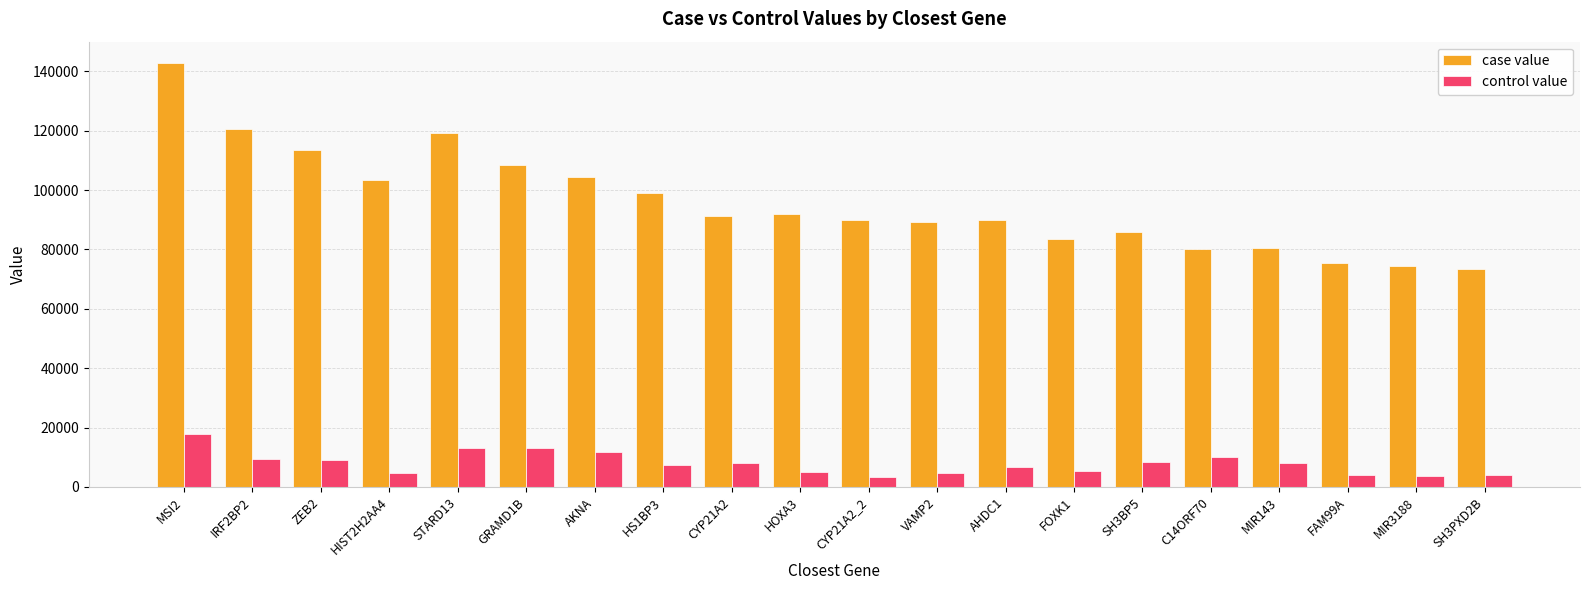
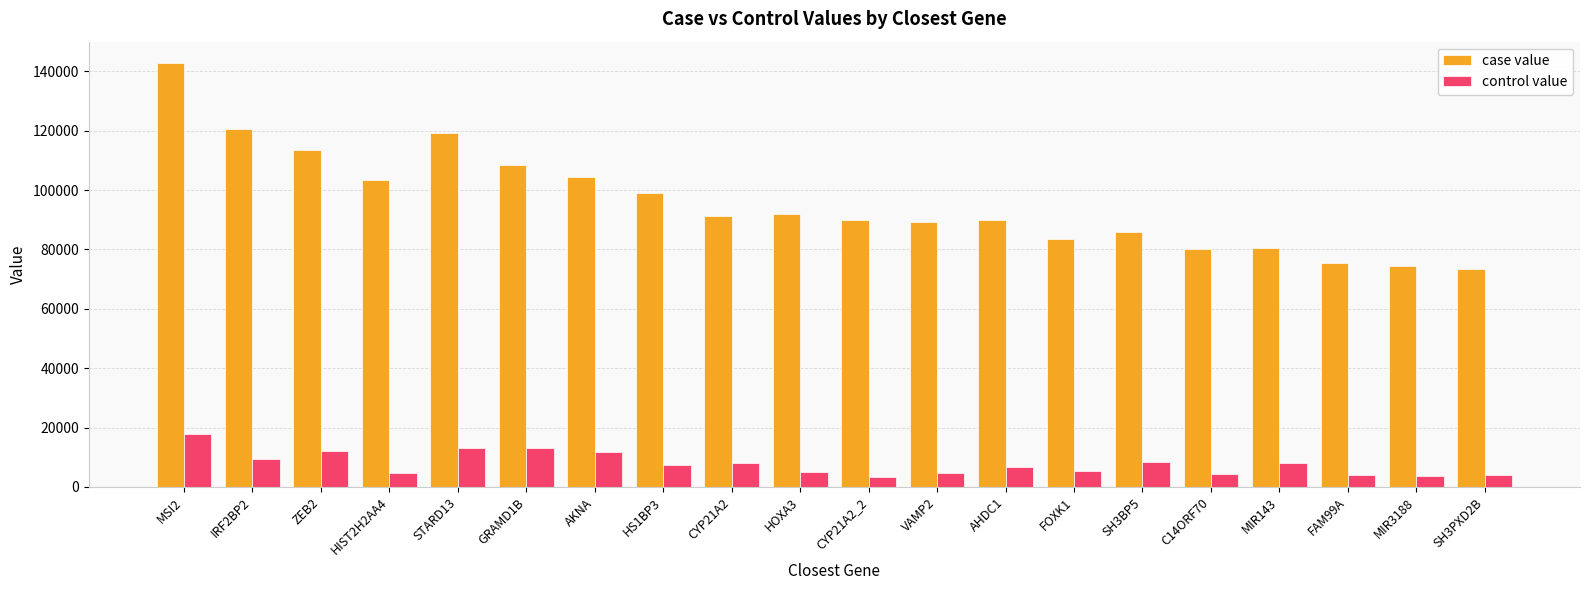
control value, ZEB2: 9000 -> 12000
control value, C14ORF70: 10000 -> 4000
